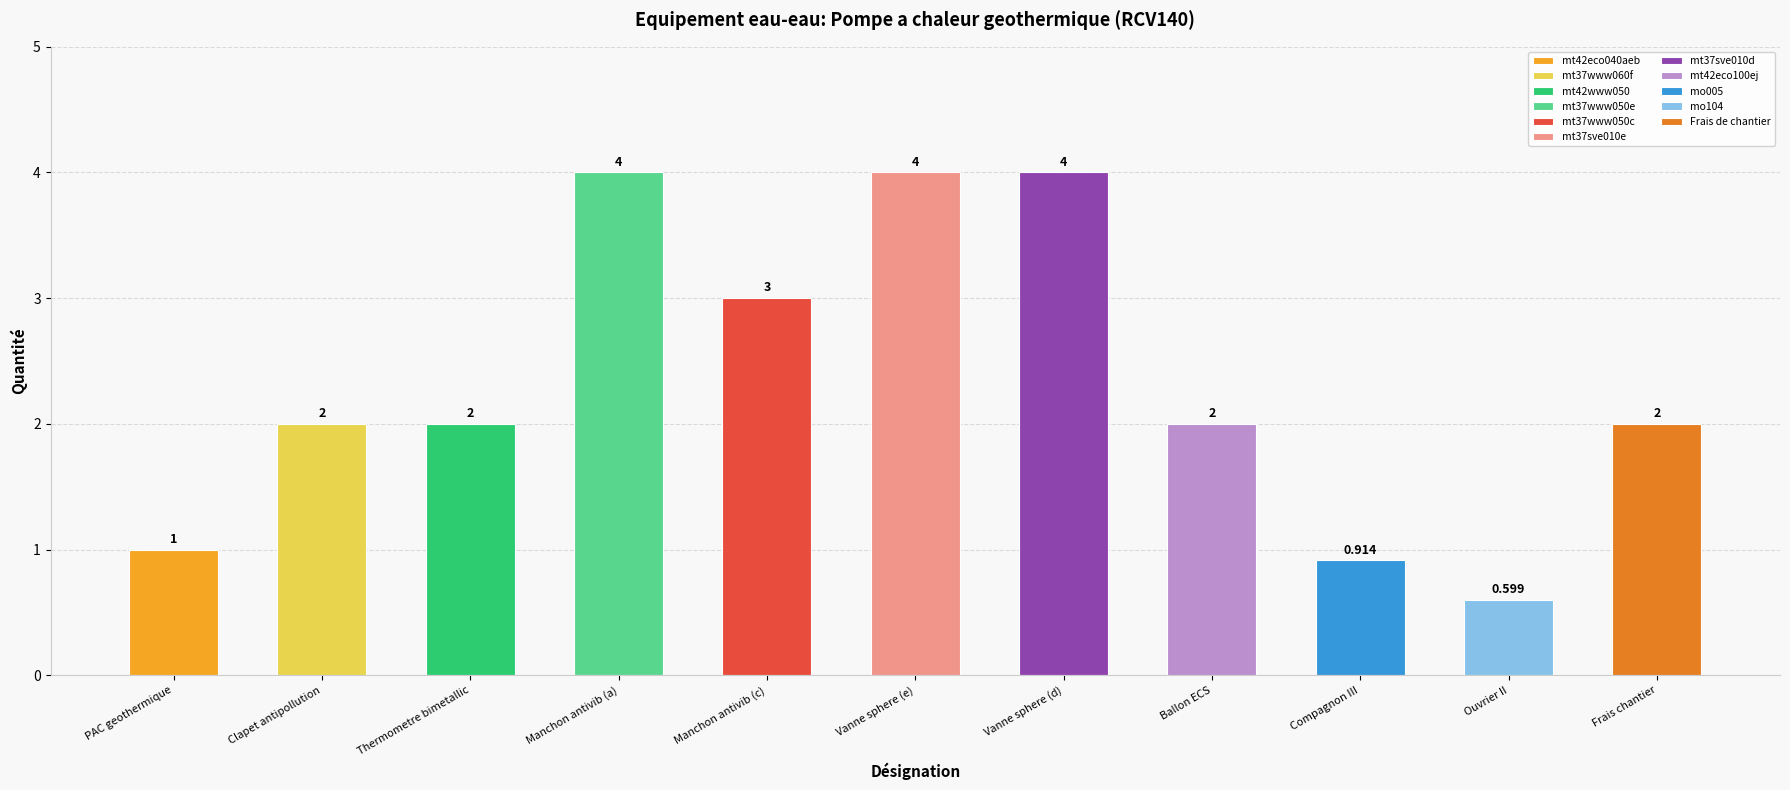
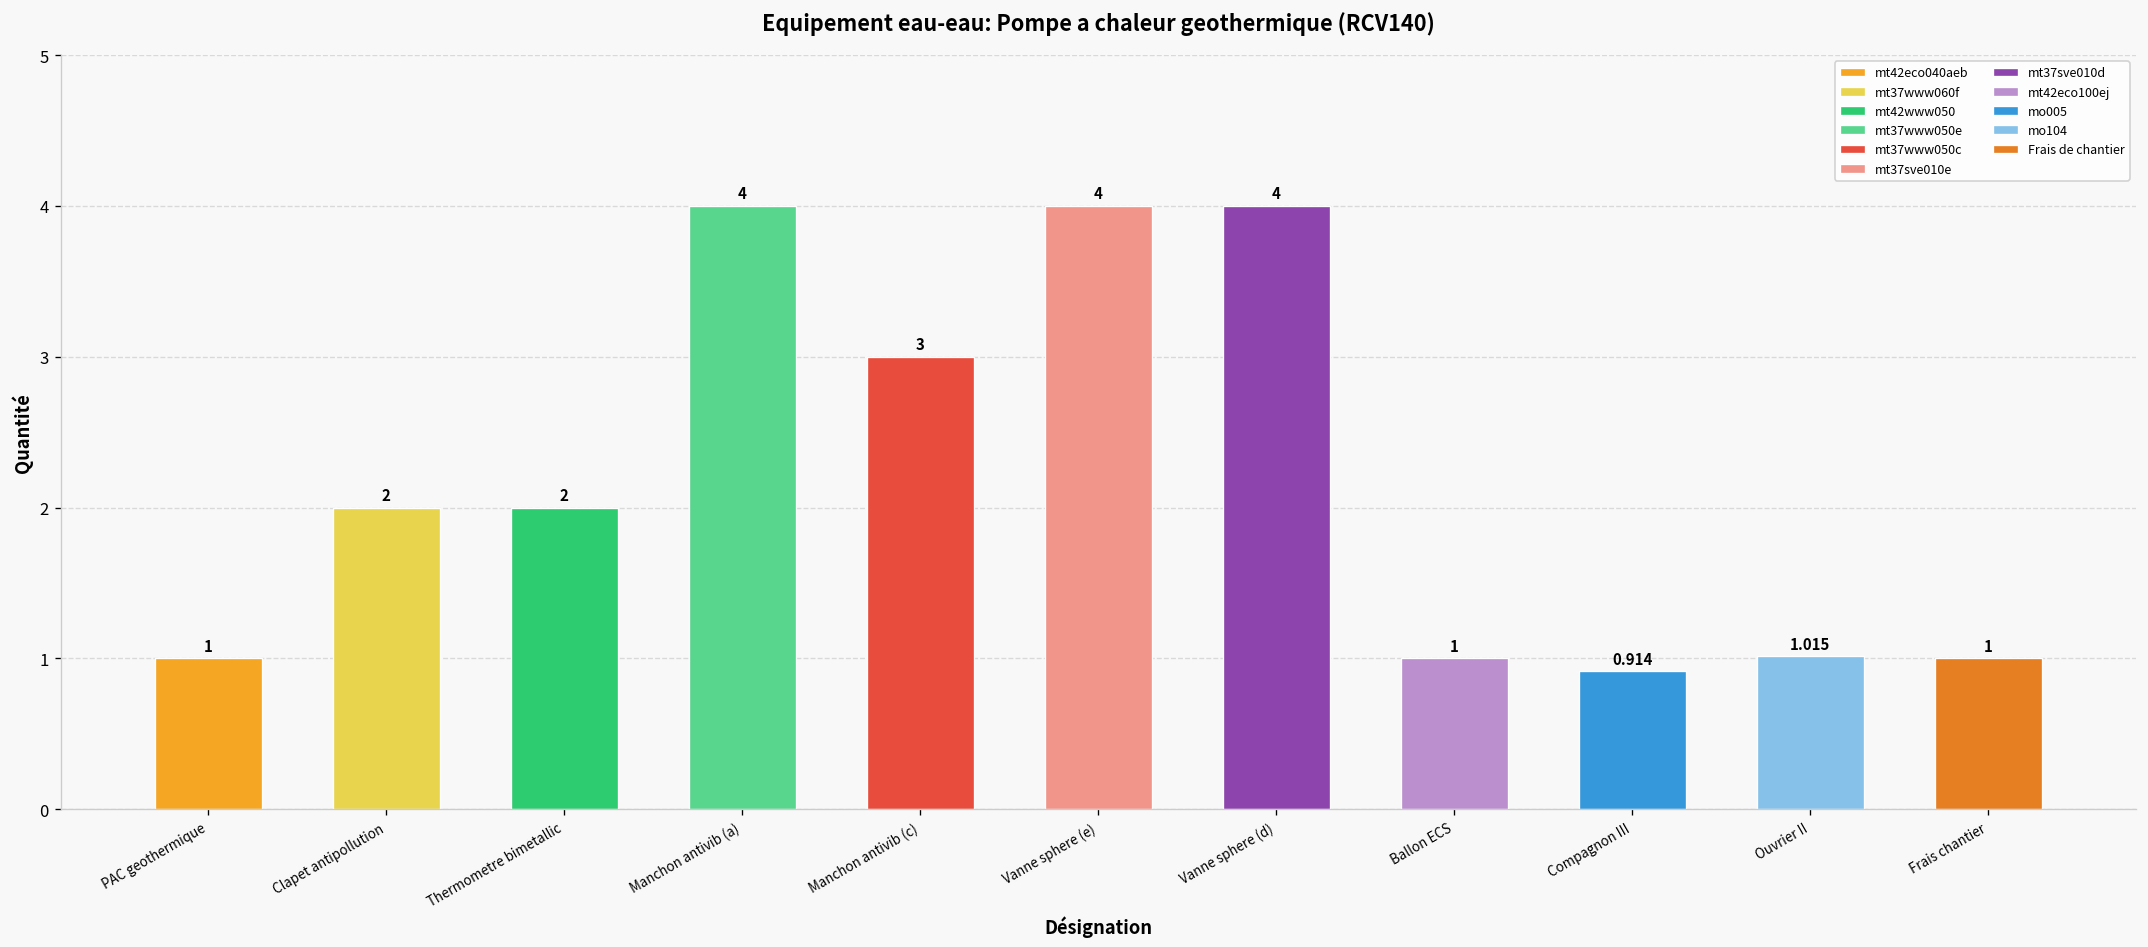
Ballon ECS: 2 -> 1
Ouvrier II: 0.599 -> 1.015
Frais chantier: 2 -> 1
